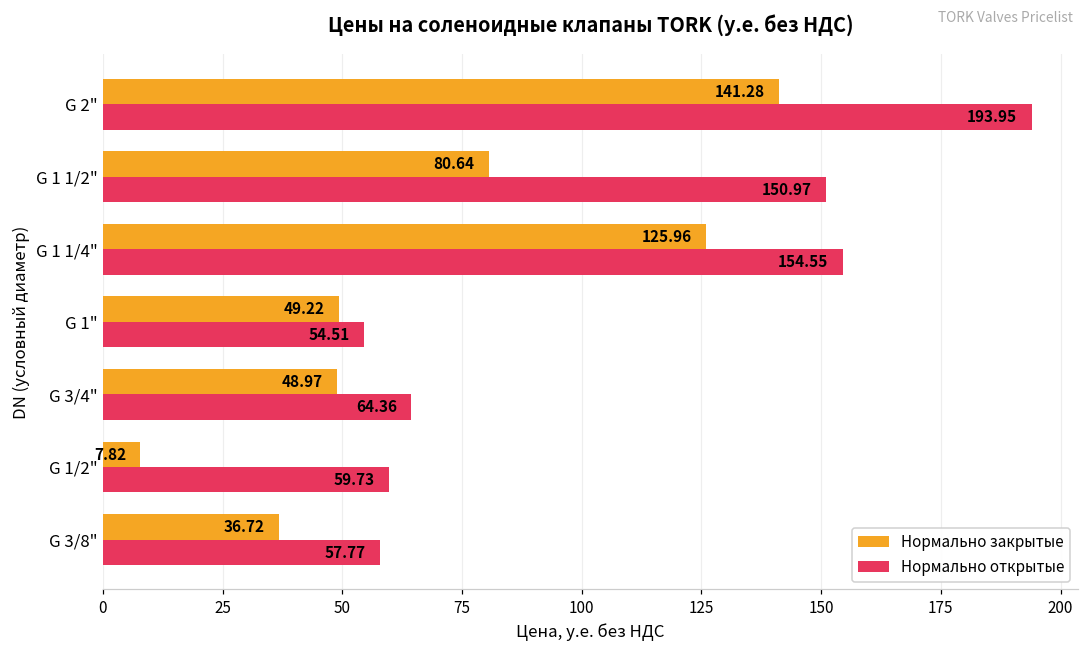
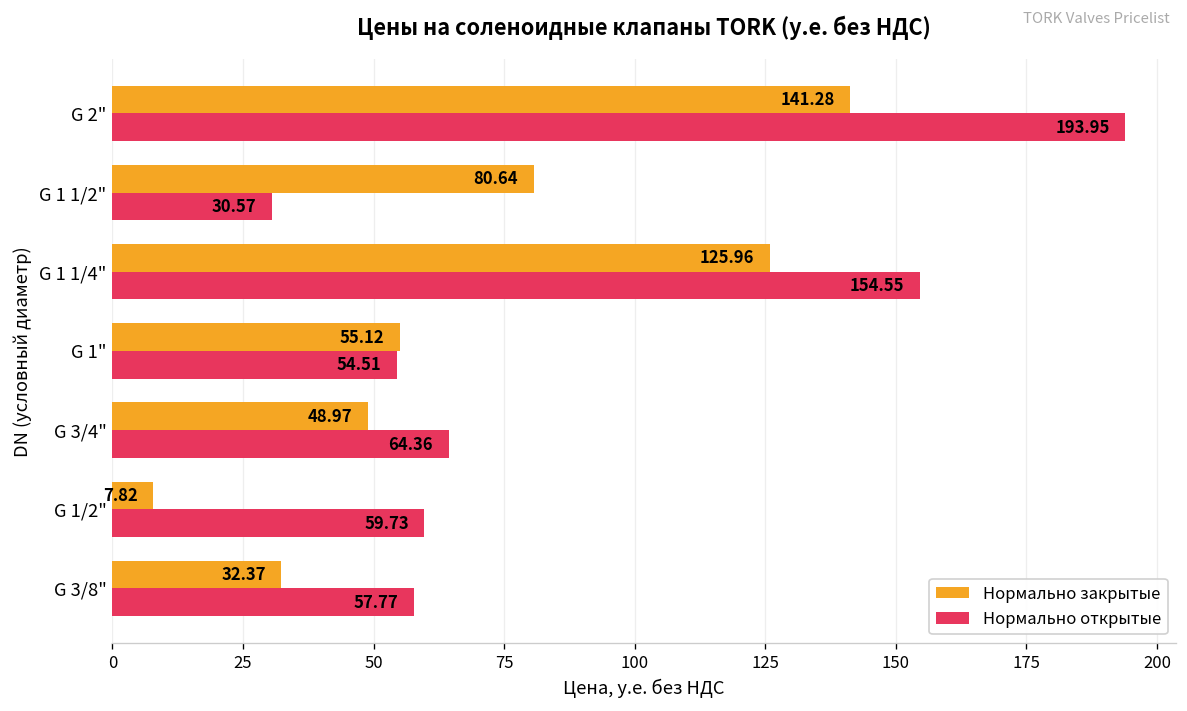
Нормально открытые, G 1 1/2": 150.97 -> 30.57
Нормально закрытые, G 1": 49.22 -> 55.12
Нормально закрытые, G 3/8": 36.72 -> 32.37
